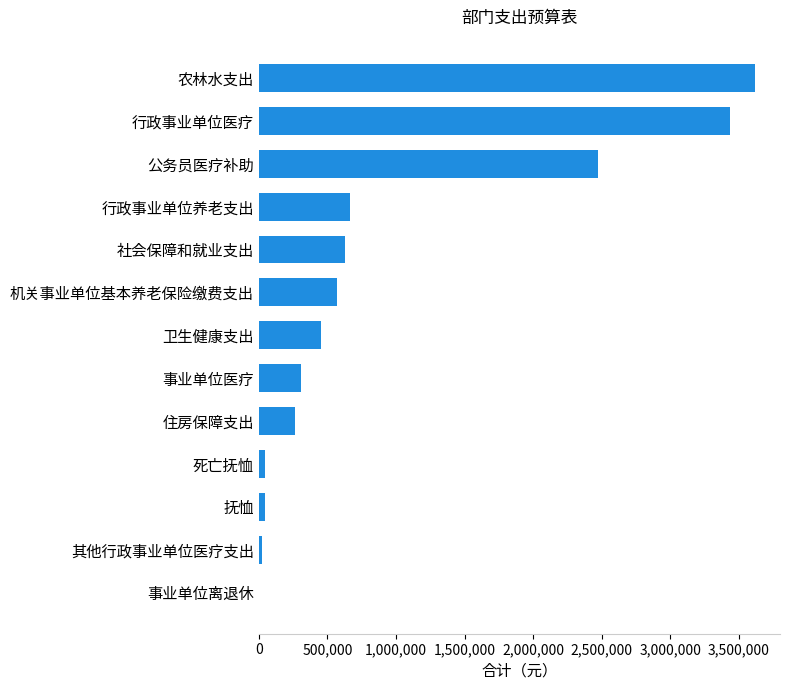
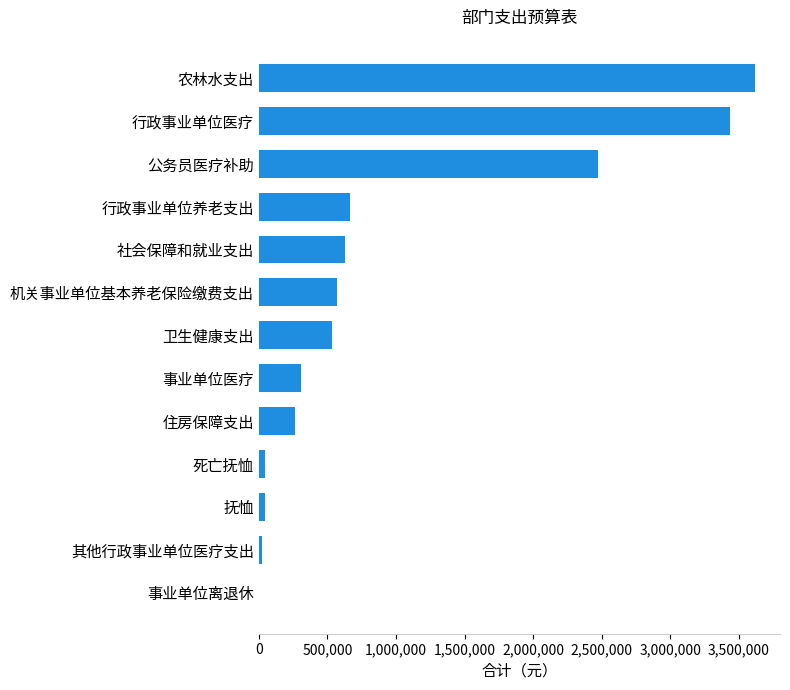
卫生健康支出: 450,000 -> 530,000
